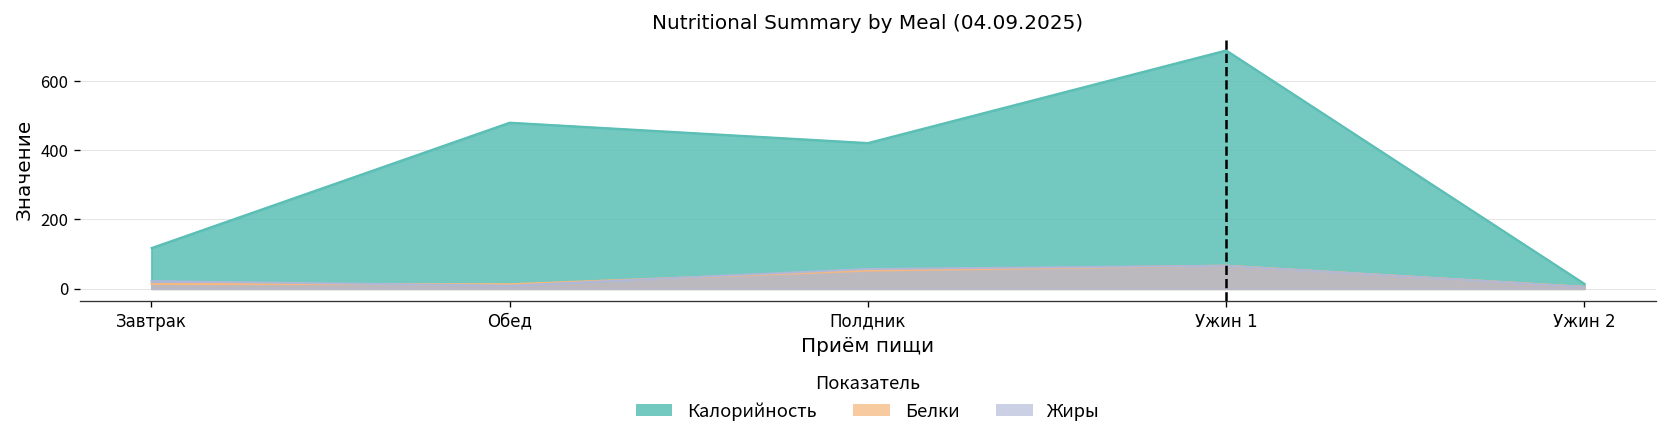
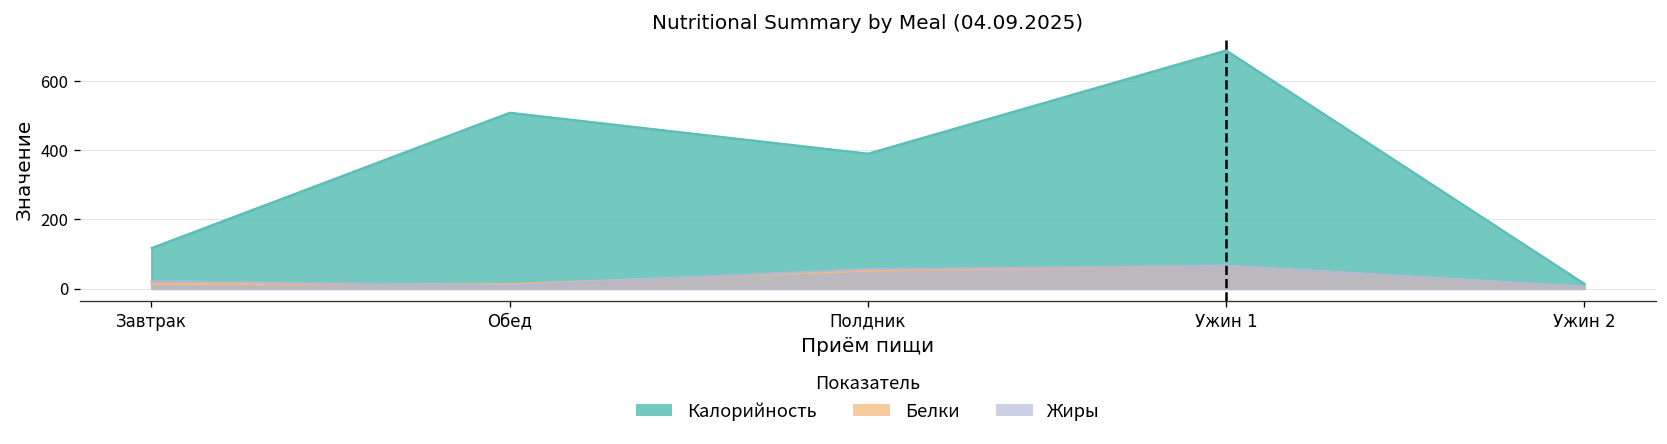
Калорийность, Обед: 480 -> 510
Калорийность, Полдник: 420 -> 390
